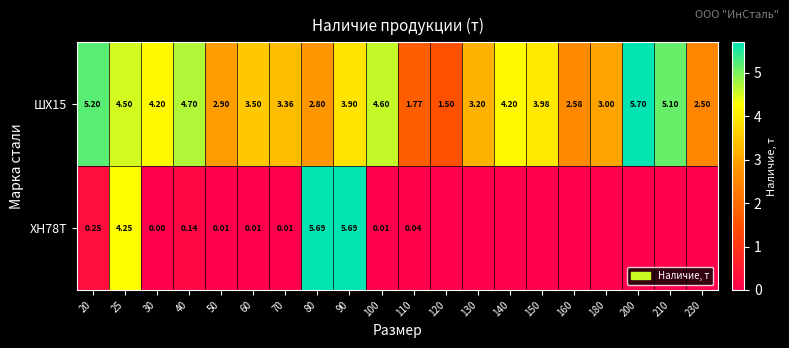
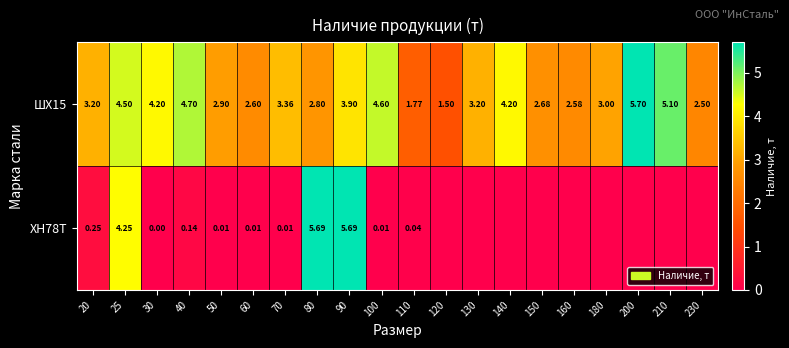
ШХ15, 20: 5.20 -> 3.20
ШХ15, 60: 3.50 -> 2.60
ШХ15, 150: 3.98 -> 2.68
